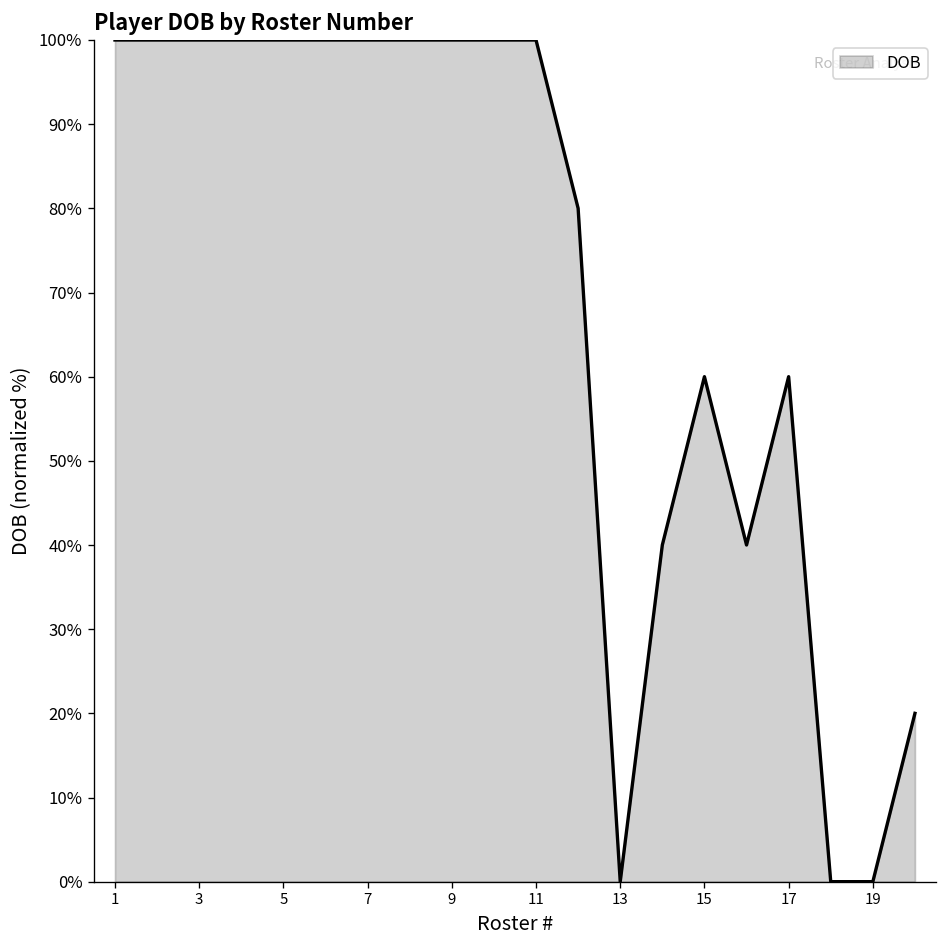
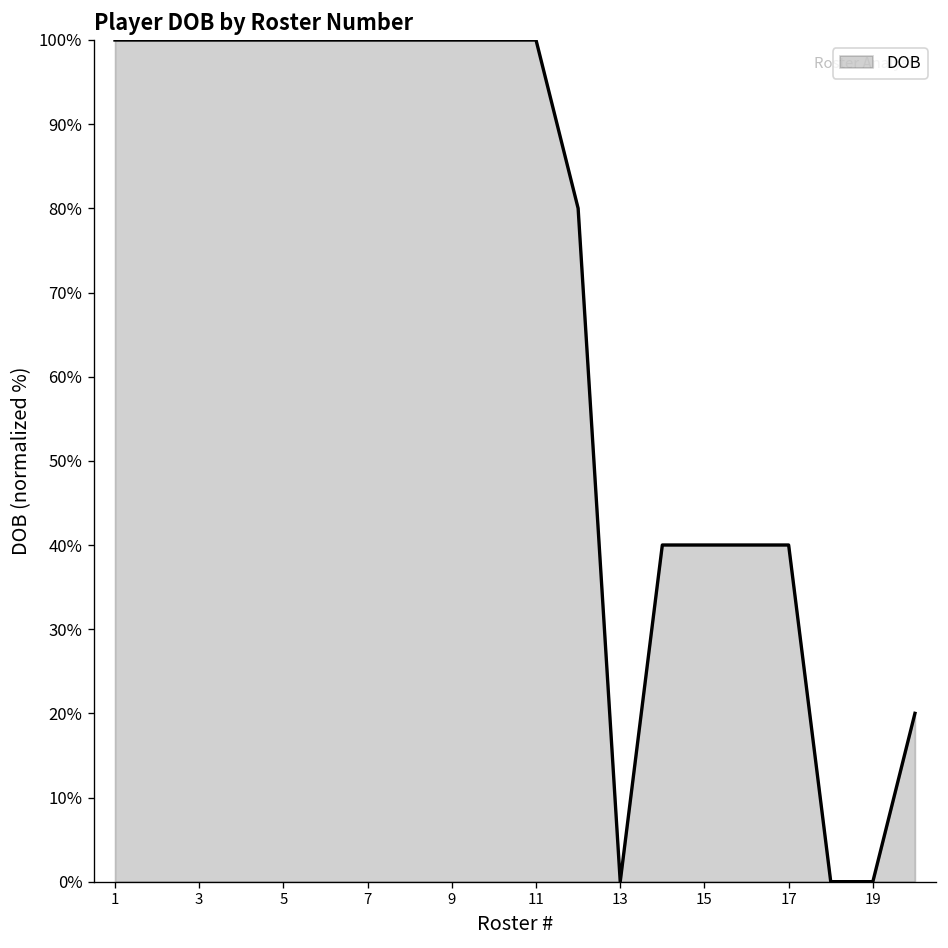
15: 60% -> 40%
17: 60% -> 40%
